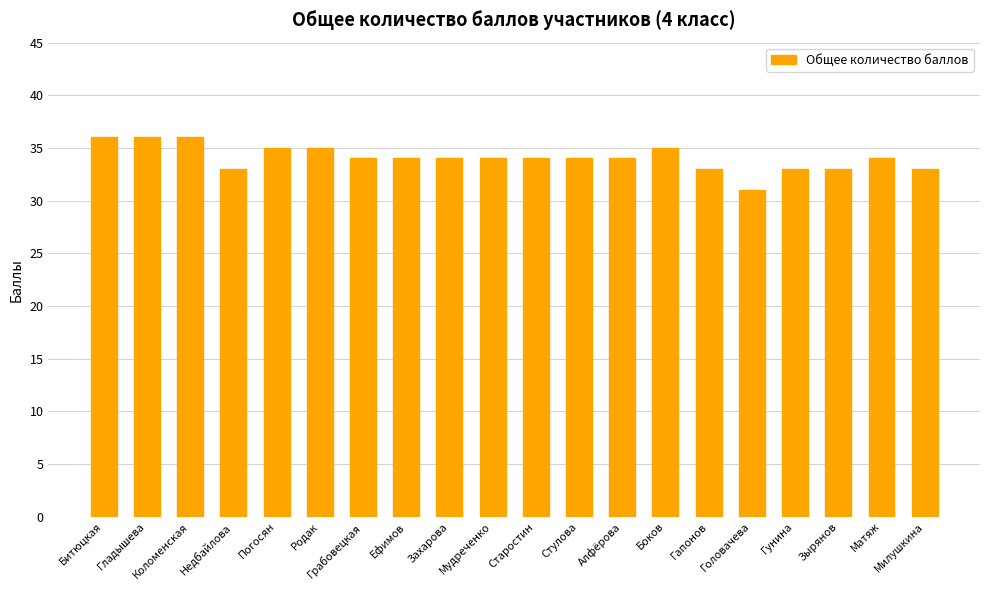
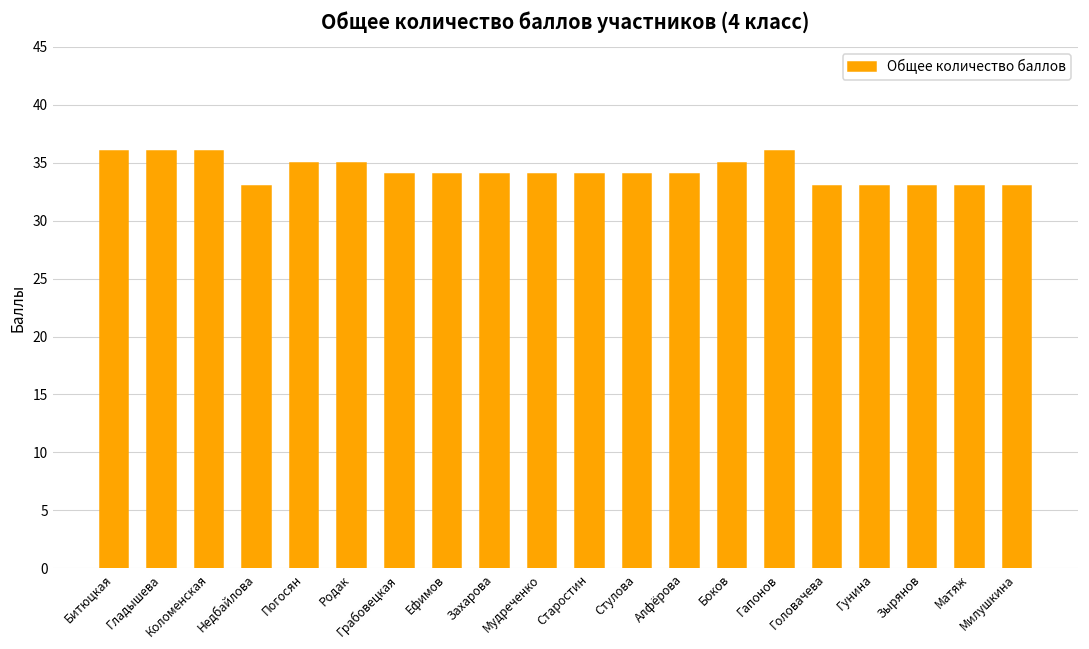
Гапонов: 33 -> 36
Головачева: 31 -> 33
Матяж: 34 -> 33
